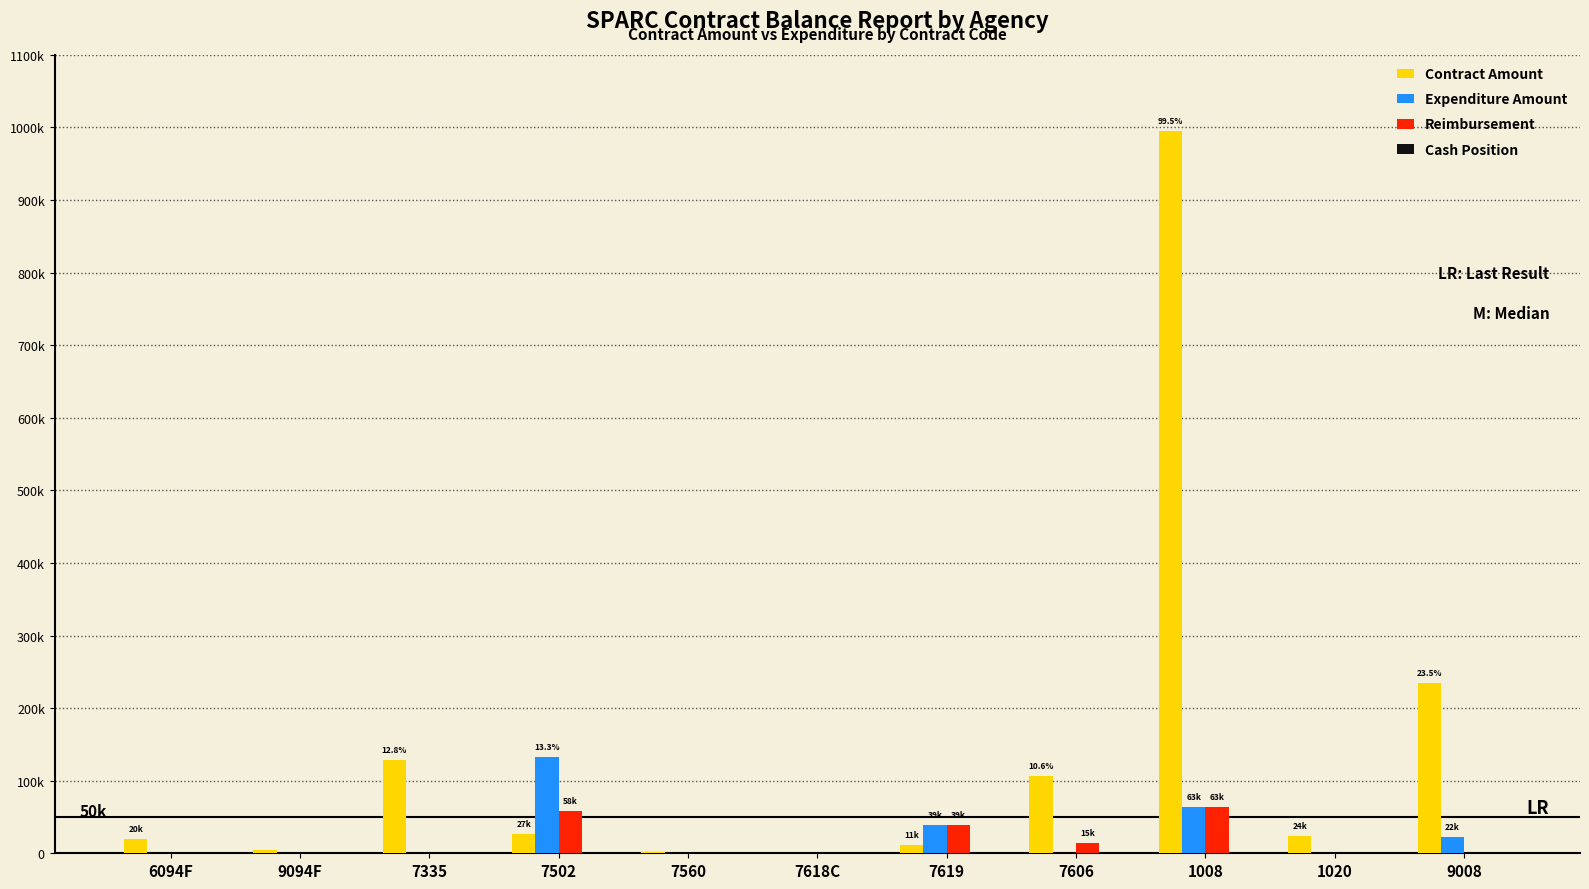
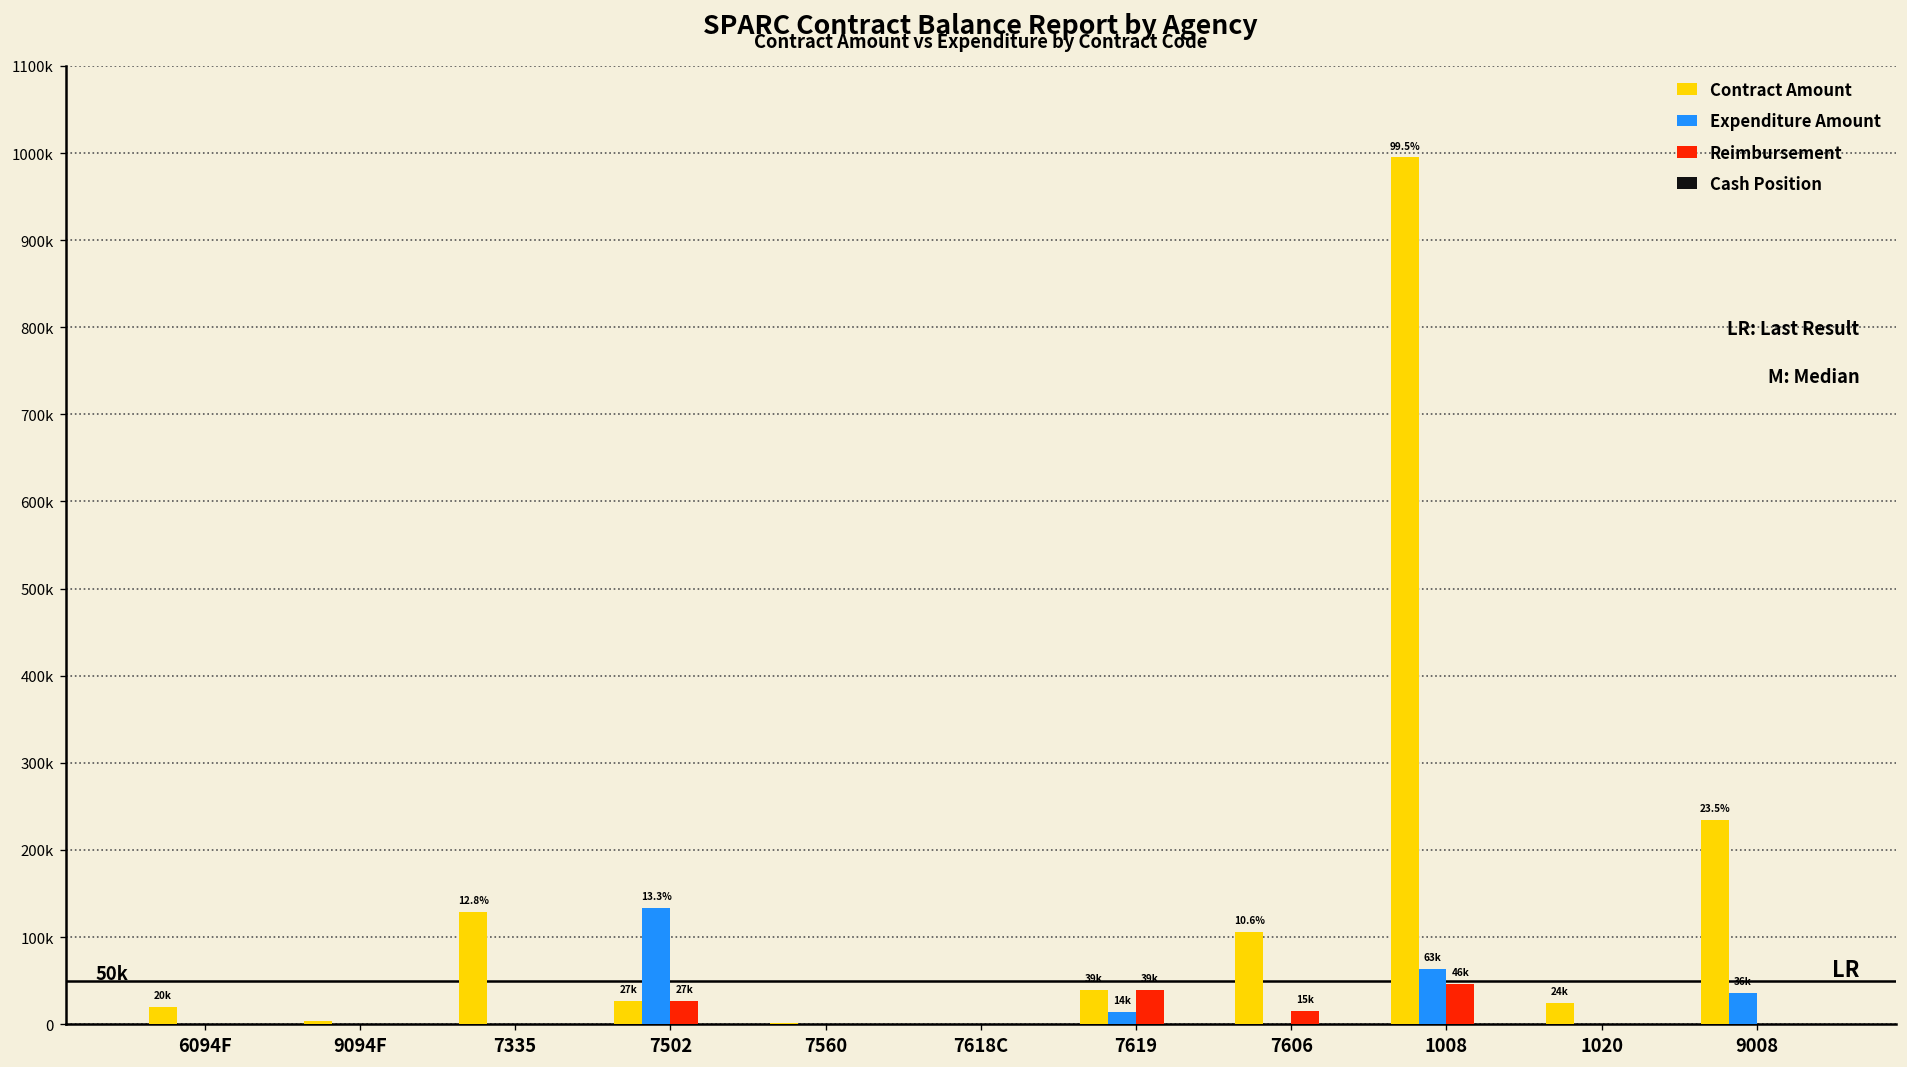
Reimbursement, 7502: 58k -> 27k
Contract Amount, 7619: 11k -> 39k
Expenditure Amount, 7619: 39k -> 14k
Reimbursement, 1008: 63k -> 46k
Expenditure Amount, 9008: 22k -> 36k
